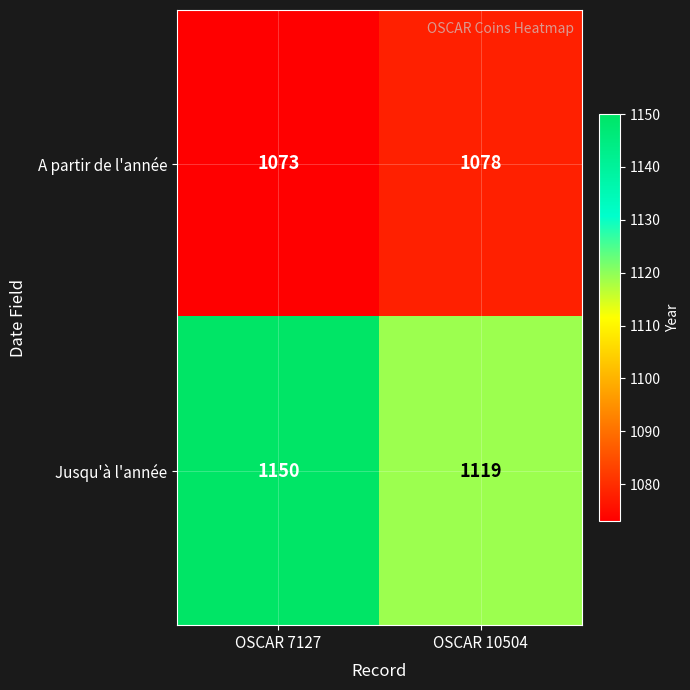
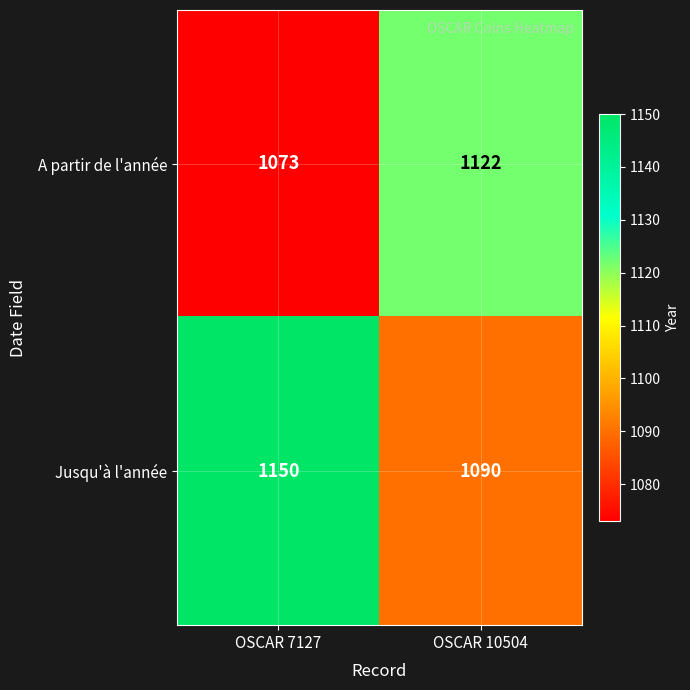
A partir de l'année, OSCAR 10504: 1078 -> 1122
Jusqu'à l'année, OSCAR 10504: 1119 -> 1090
